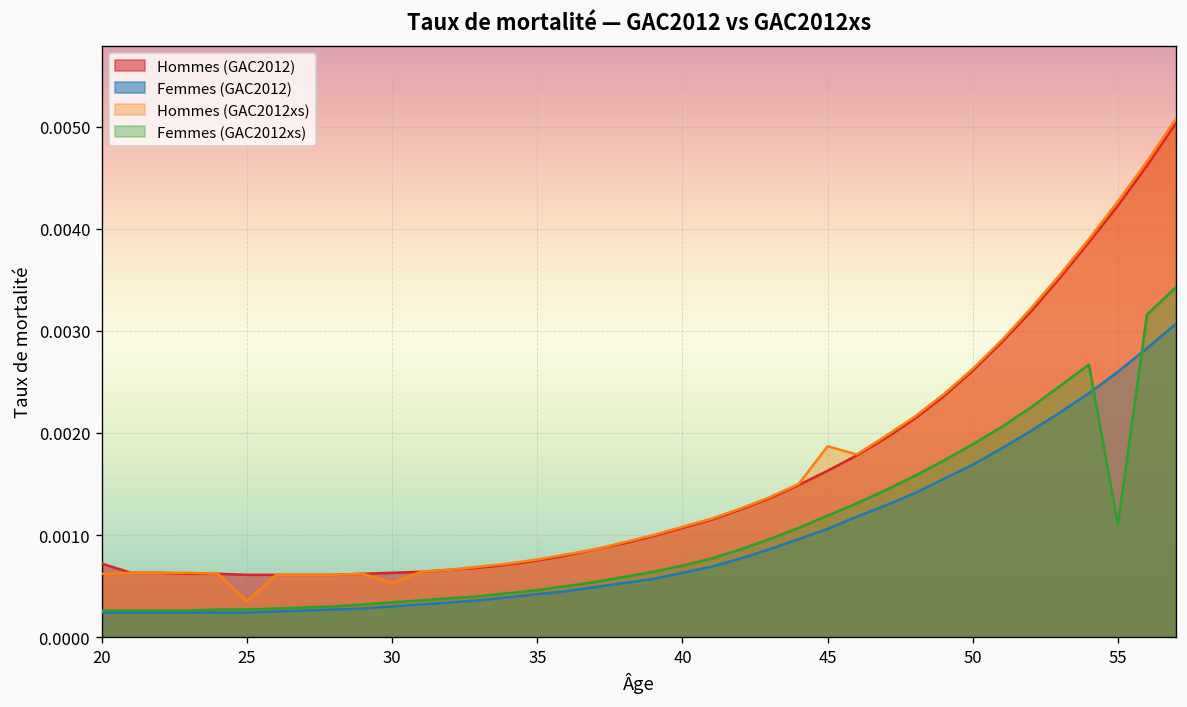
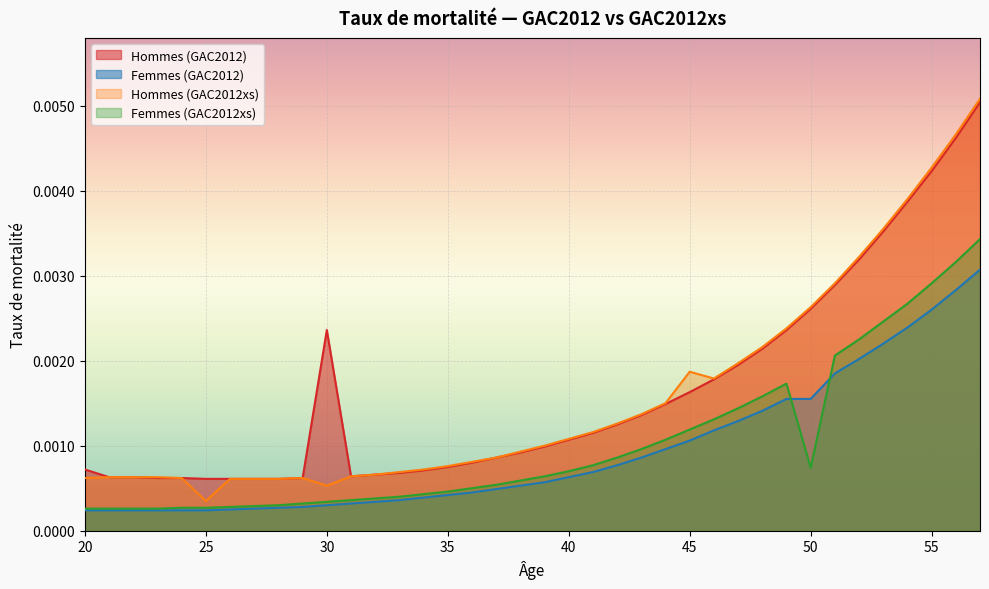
Hommes (GAC2012), 30: 0.0006 -> 0.0024
Femmes (GAC2012), 50: 0.0017 -> 0.0016
Femmes (GAC2012xs), 50: 0.0019 -> 0.0007
Femmes (GAC2012xs), 55: 0.0011 -> 0.0029
